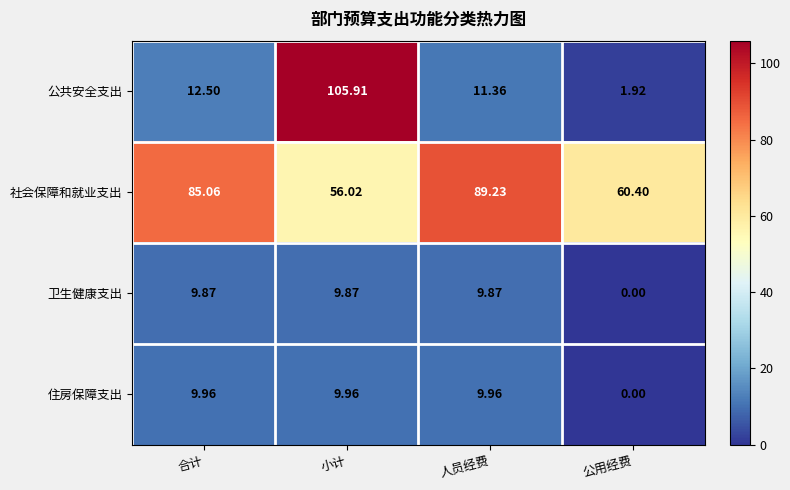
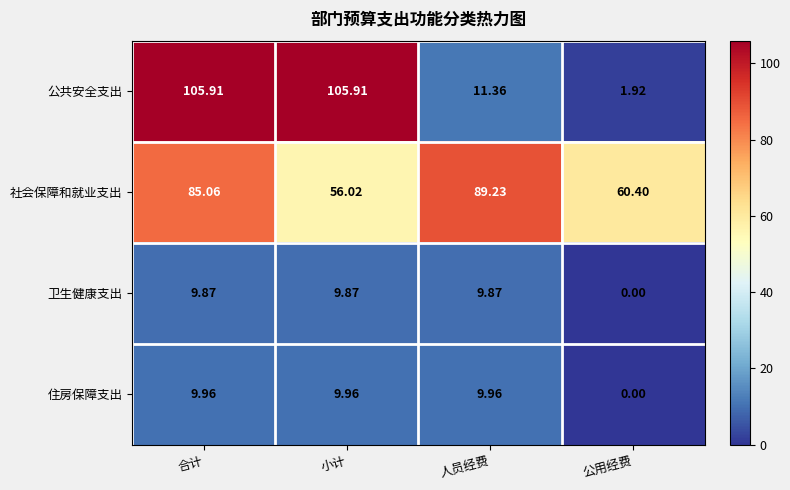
公共安全支出, 合计: 12.50 -> 105.91
